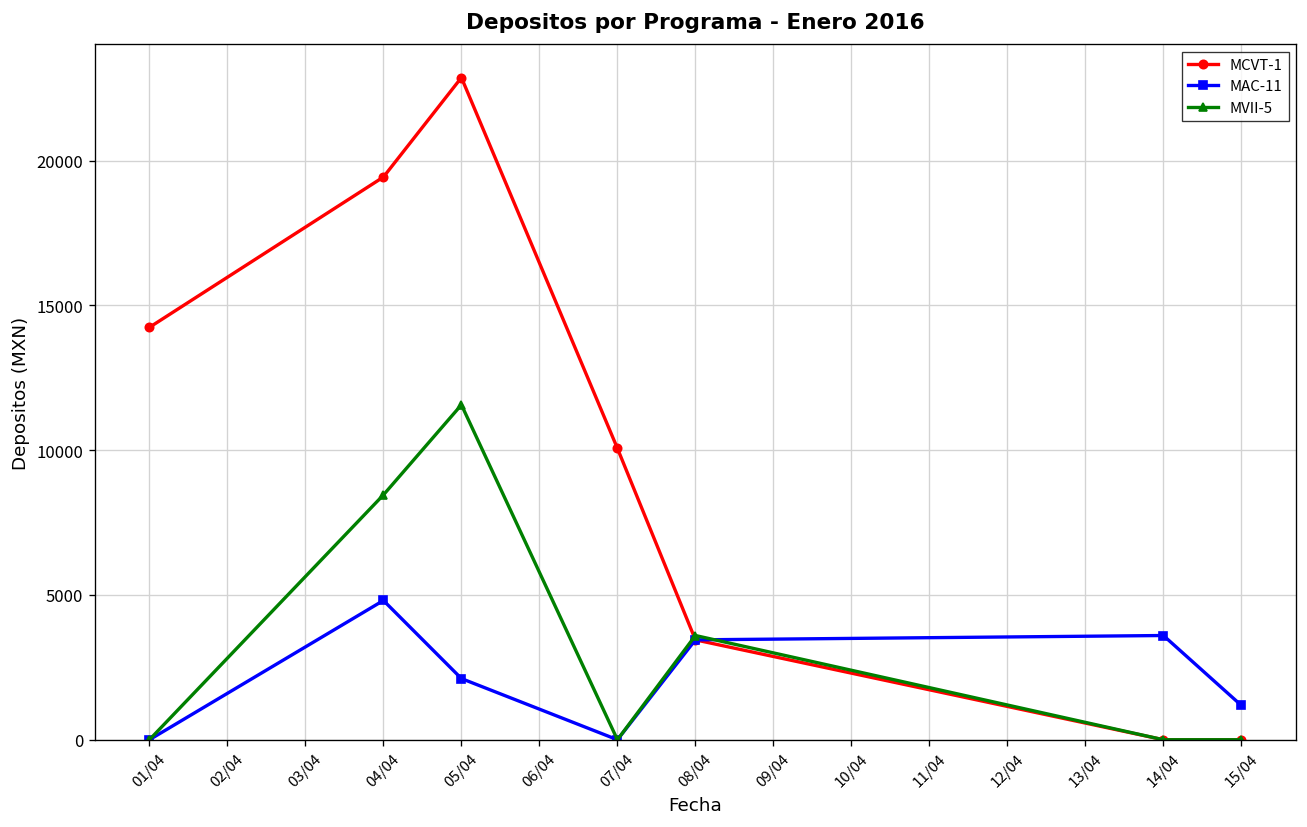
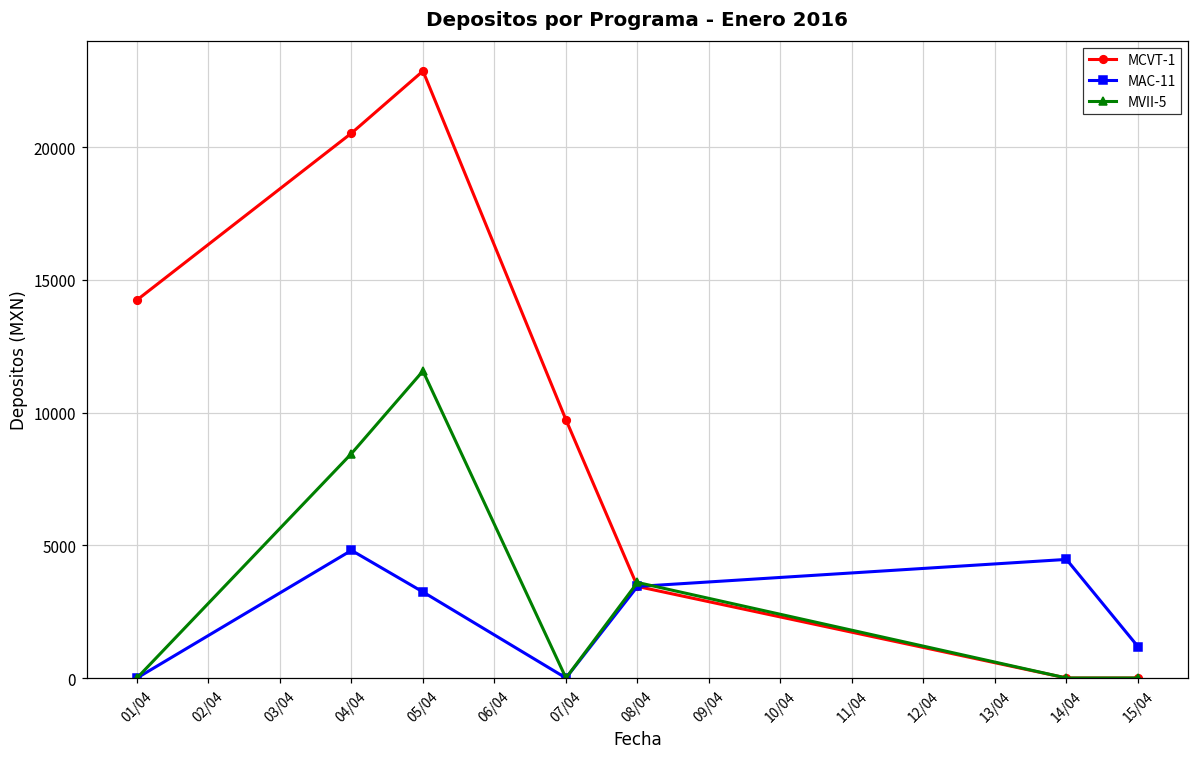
MCVT-1, 04/04: 19400 -> 20500
MAC-11, 05/04: 2100 -> 3200
MCVT-1, 07/04: 10100 -> 9700
MAC-11, 14/04: 3600 -> 4500
